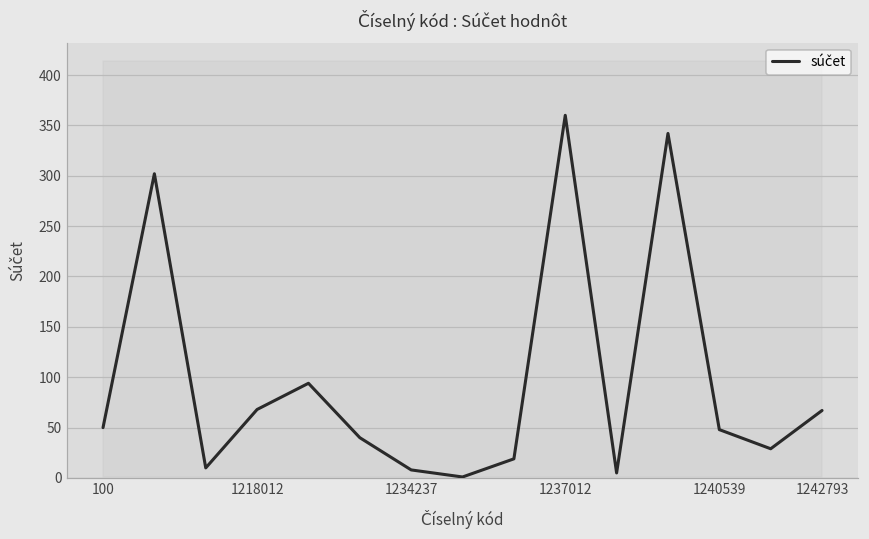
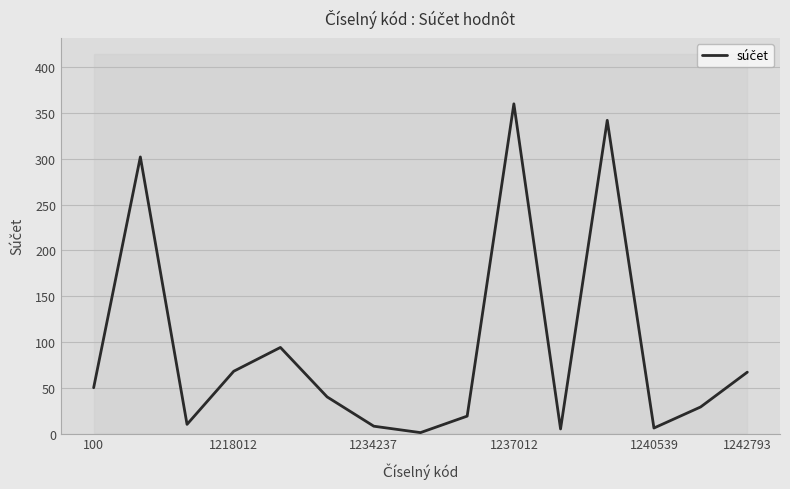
súčet, 1240539: 50 -> 10
